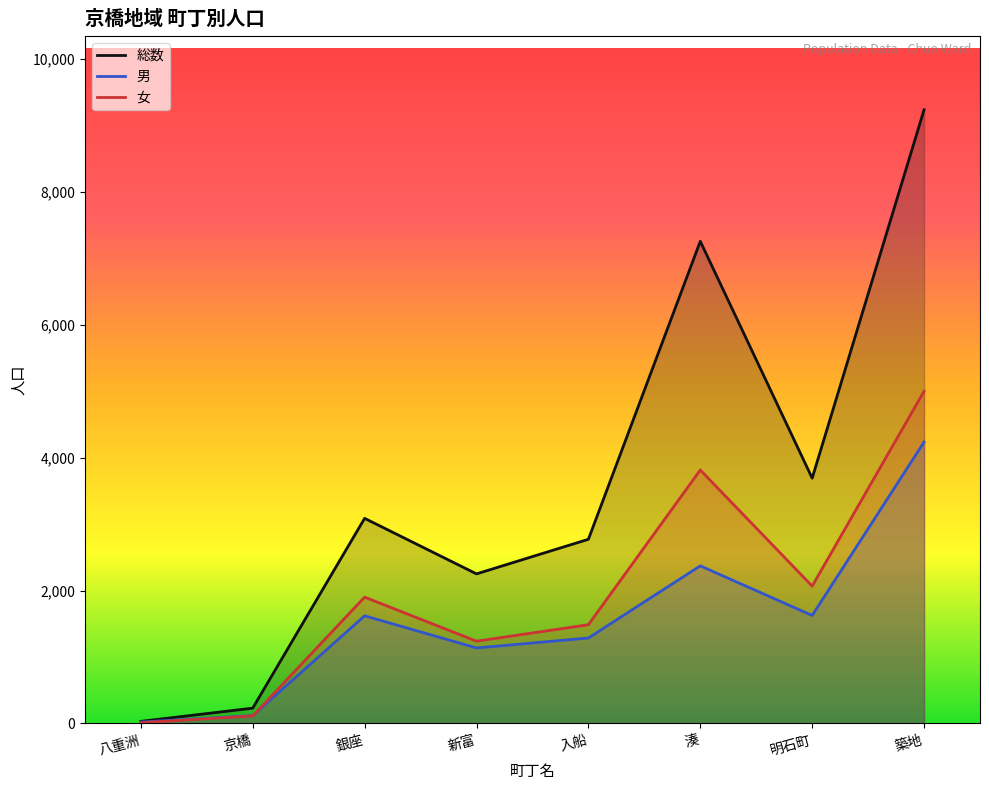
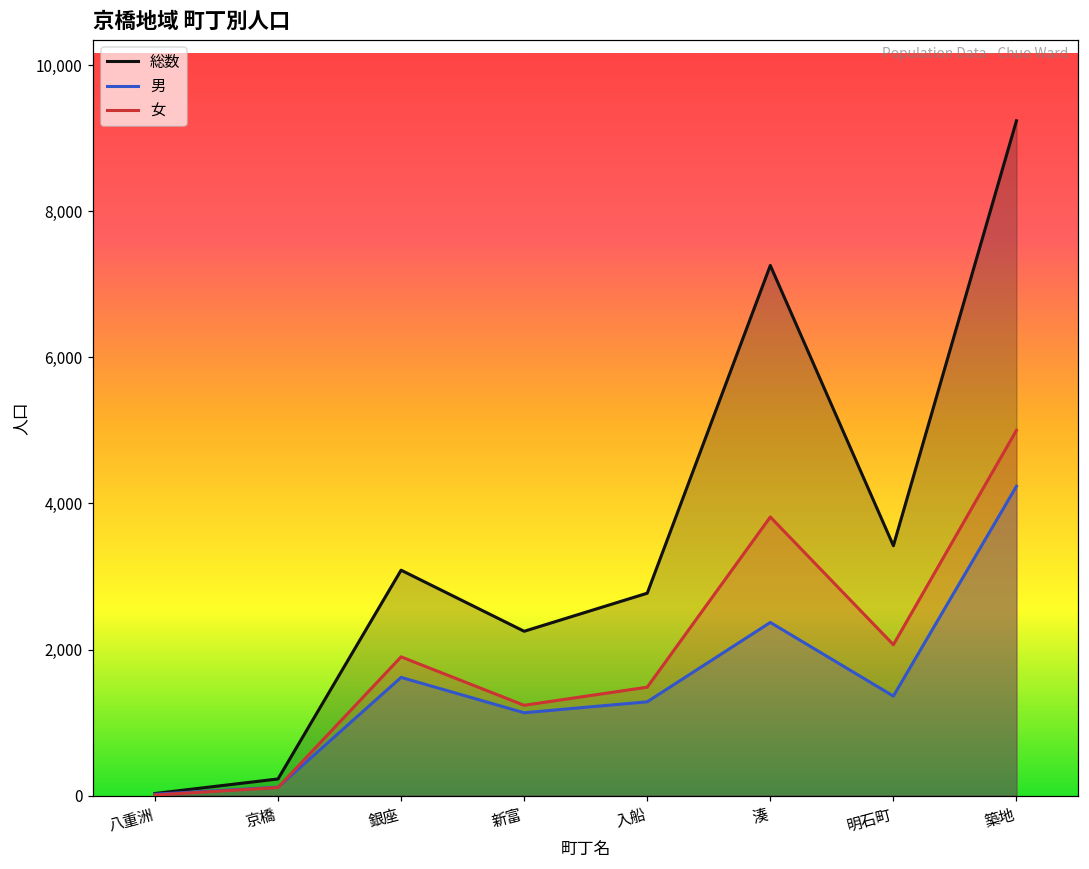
総数, 明石町: 3,700 -> 3,400
男, 明石町: 1,600 -> 1,400
